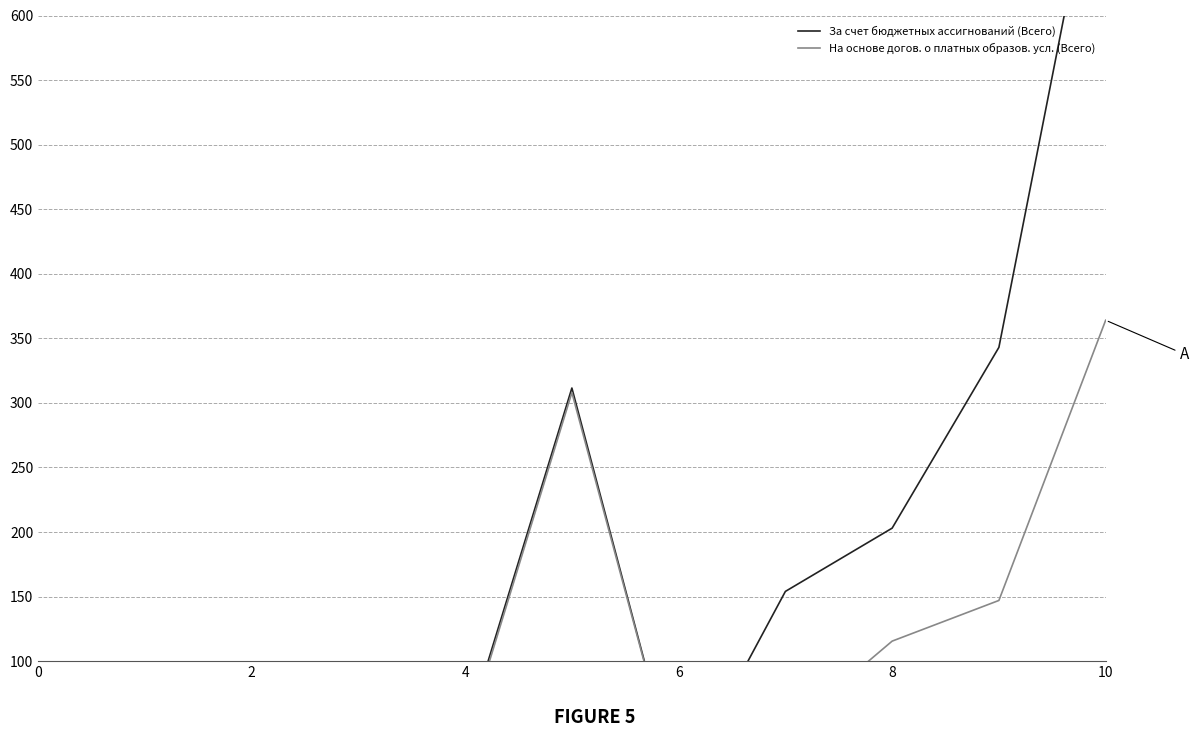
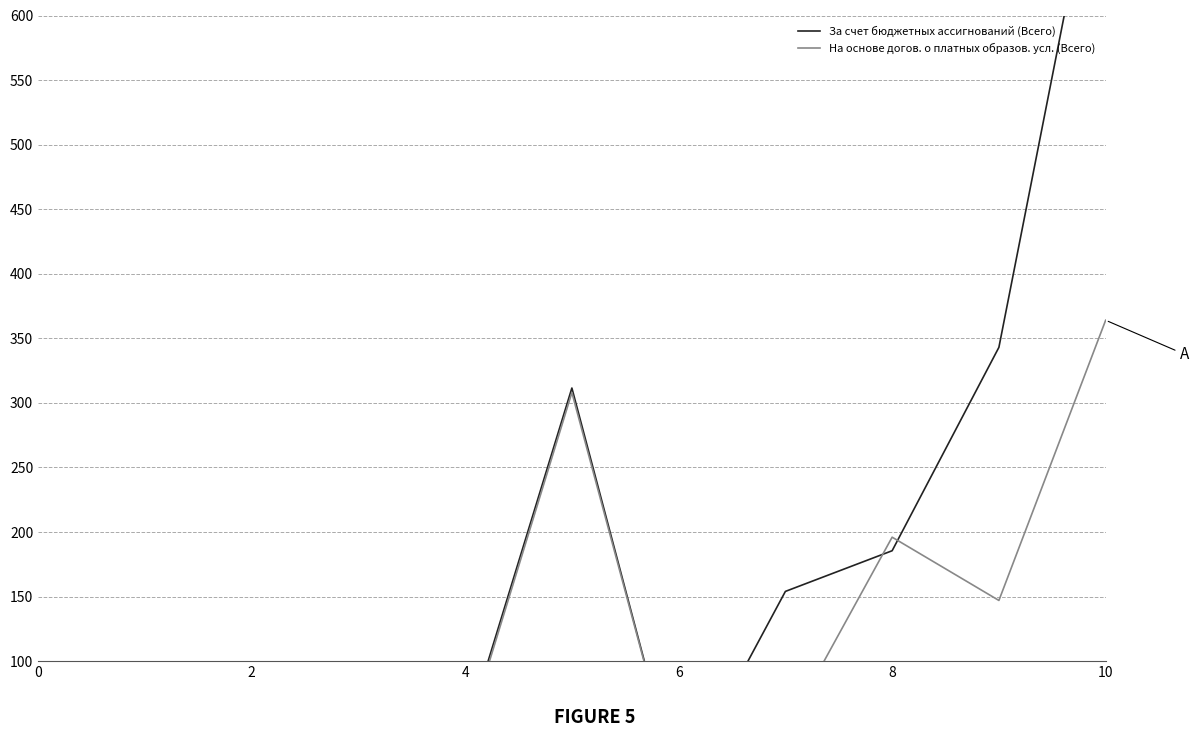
За счет бюджетных ассигнований (Всего), 8: 203 -> 186
На основе догов. о платных образов. усл. (Всего), 8: 116 -> 196
